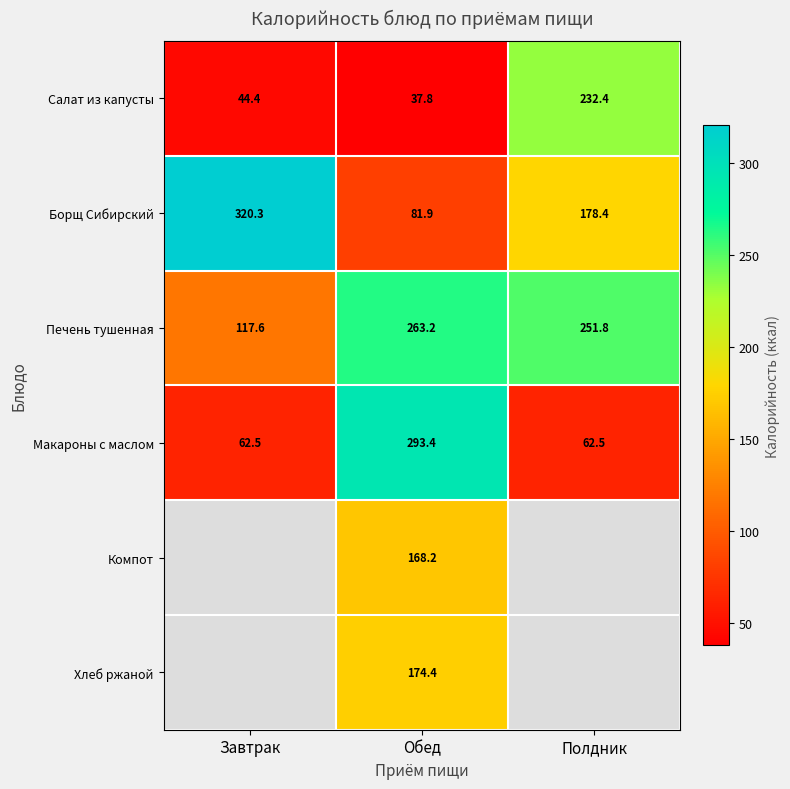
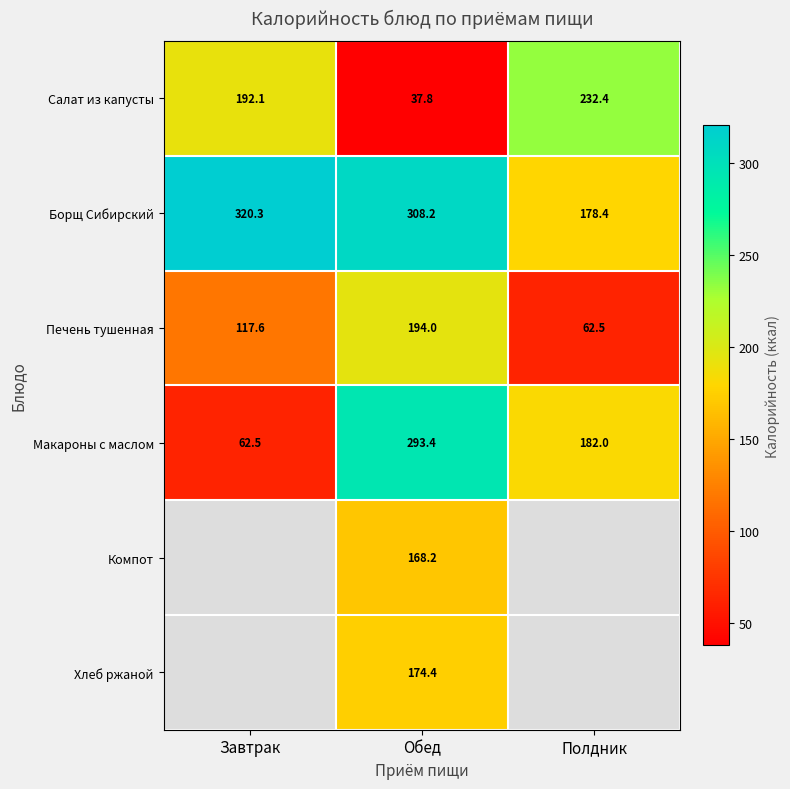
Салат из капусты, Завтрак: 44.4 -> 192.1
Борщ Сибирский, Обед: 81.9 -> 308.2
Печень тушенная, Обед: 263.2 -> 194.0
Печень тушенная, Полдник: 251.8 -> 62.5
Макароны с маслом, Полдник: 62.5 -> 182.0
